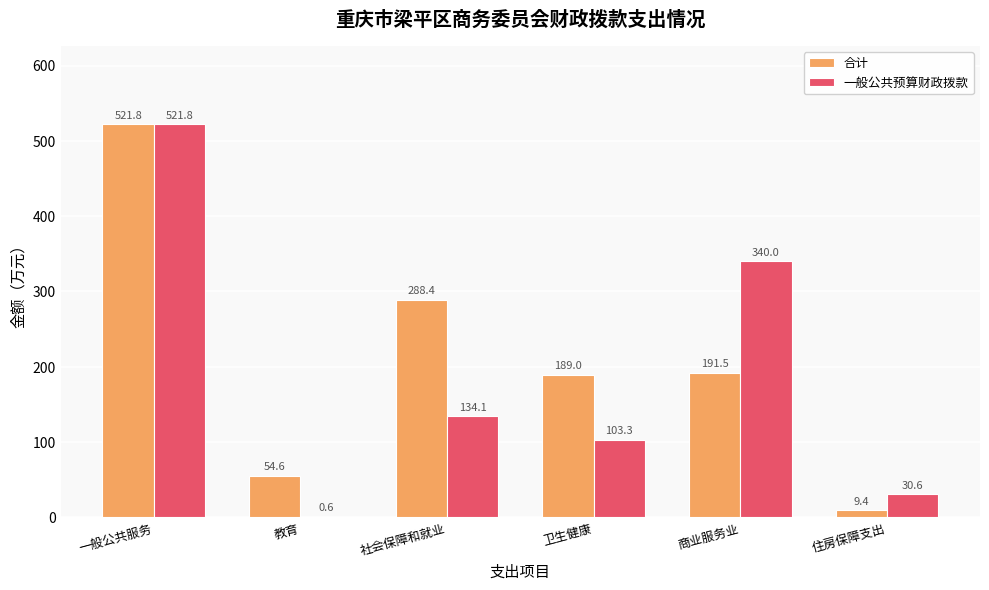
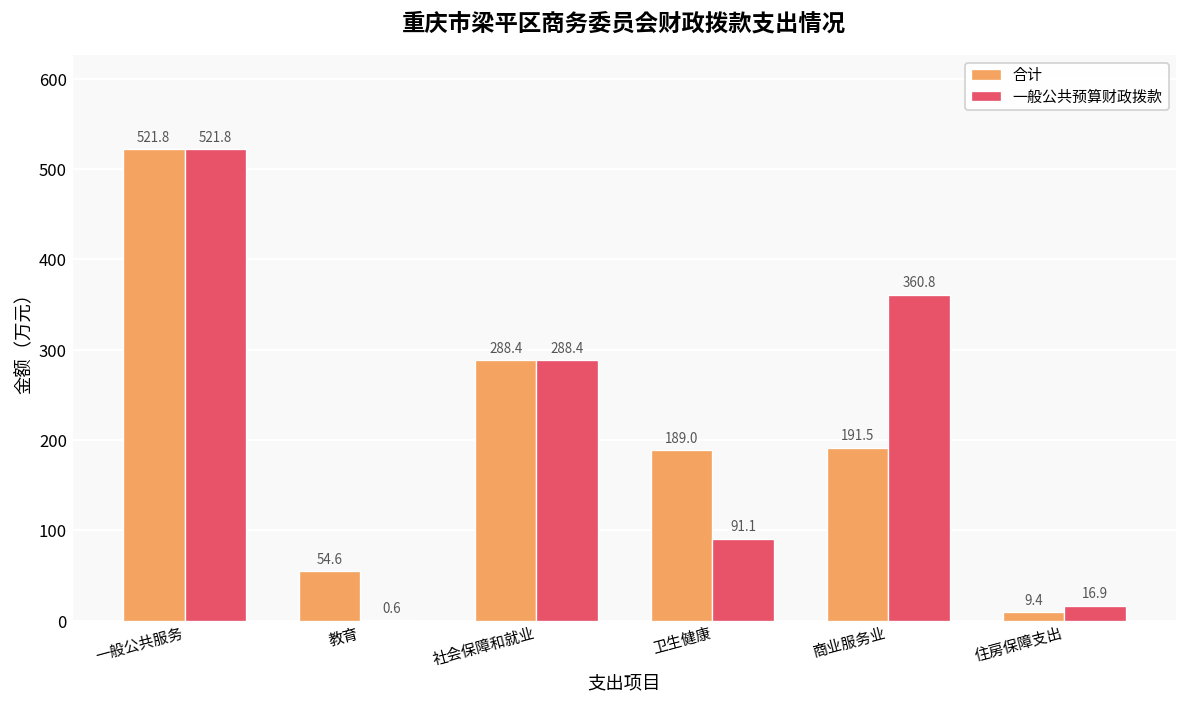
一般公共预算财政拨款, 社会保障和就业: 134.1 -> 288.4
一般公共预算财政拨款, 卫生健康: 103.3 -> 91.1
一般公共预算财政拨款, 商业服务业: 340.0 -> 360.8
一般公共预算财政拨款, 住房保障支出: 30.6 -> 16.9
